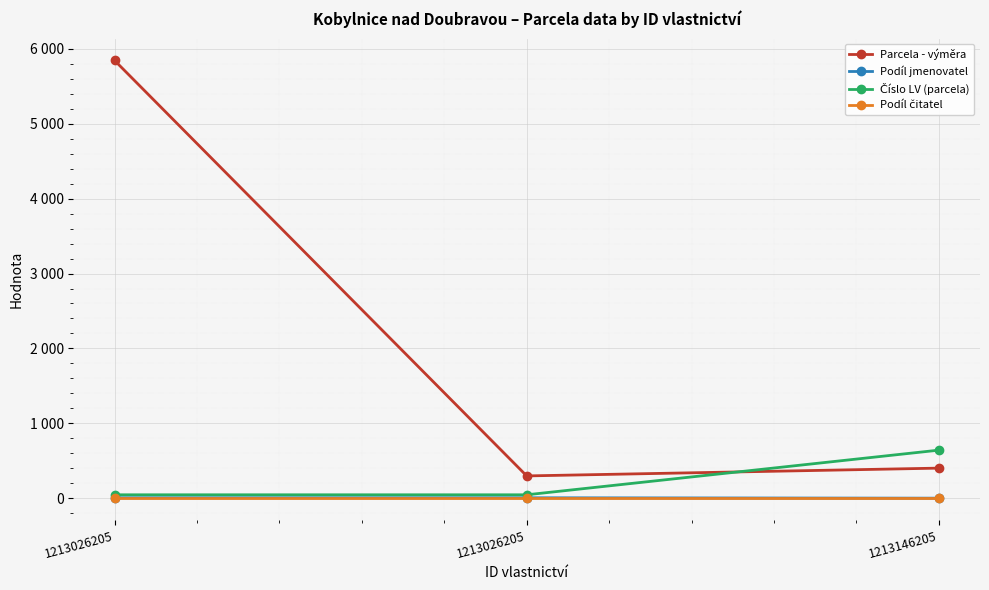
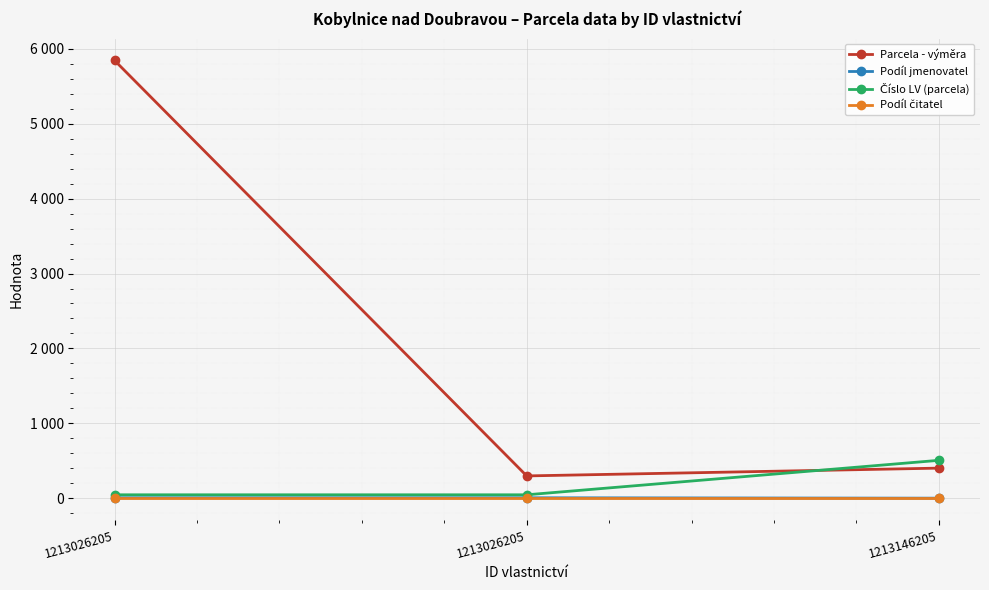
Číslo LV (parcela), 1213146205: 600 -> 500
